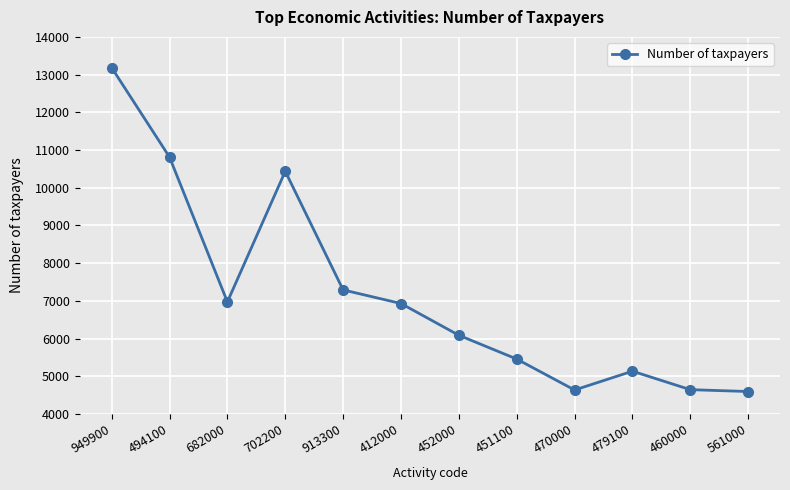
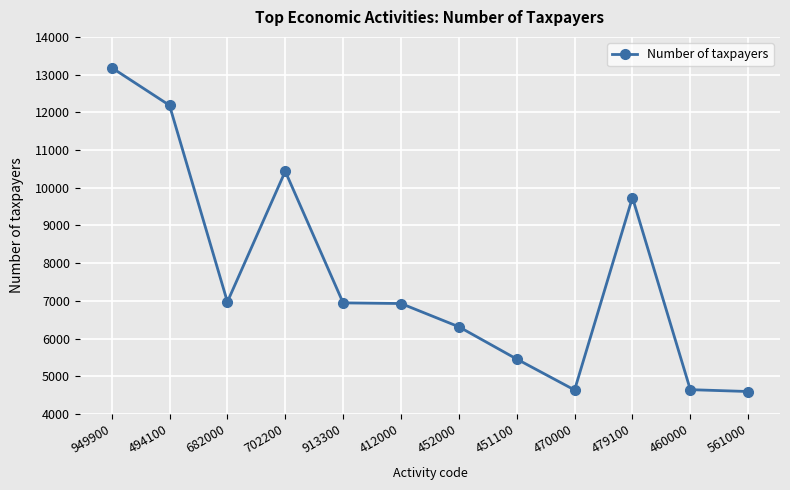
494100: 10800 -> 12200
913300: 7300 -> 6900
452000: 6100 -> 6300
479100: 5100 -> 9700
